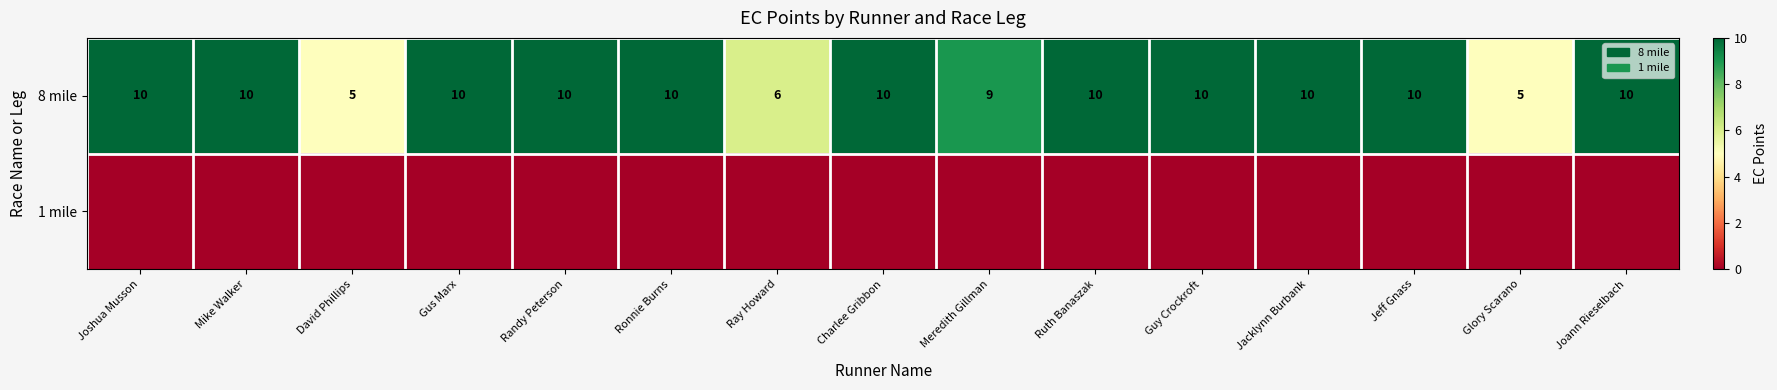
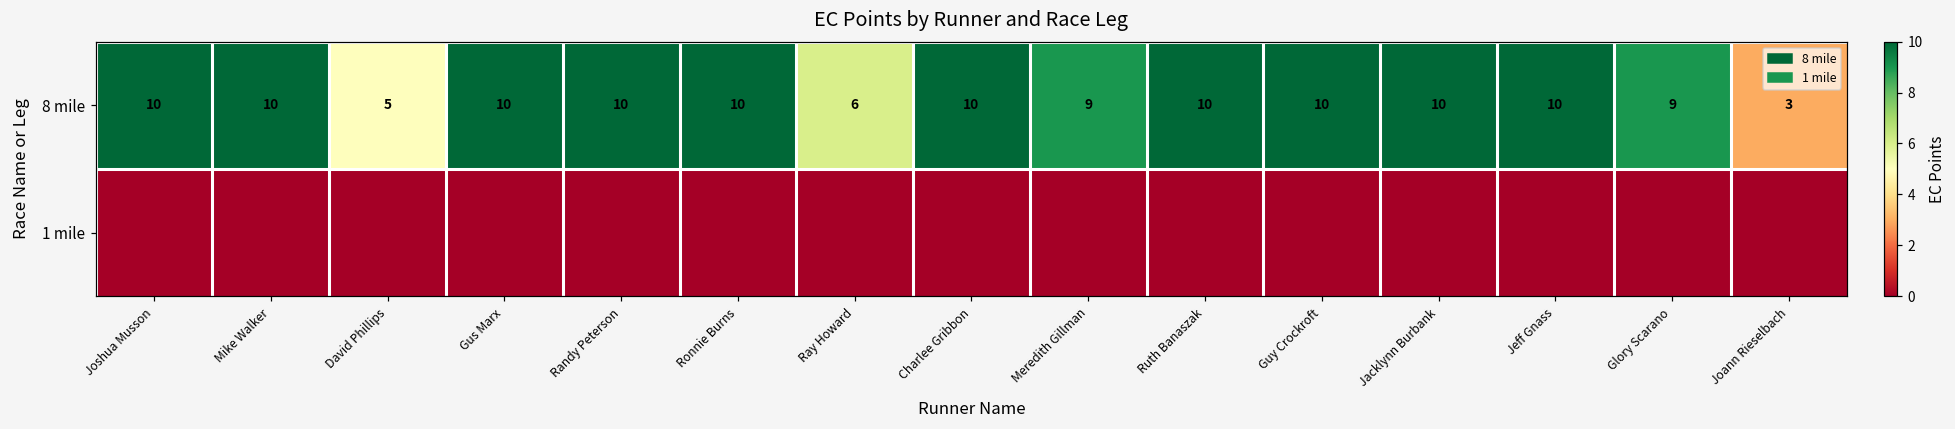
8 mile, Glory Scarano: 5 -> 9
8 mile, Joann Rieselbach: 10 -> 3
